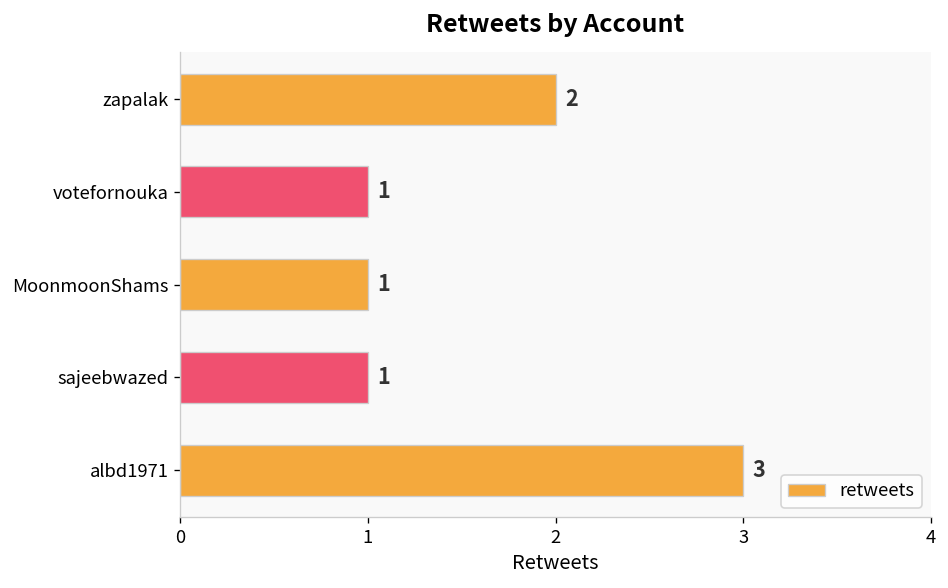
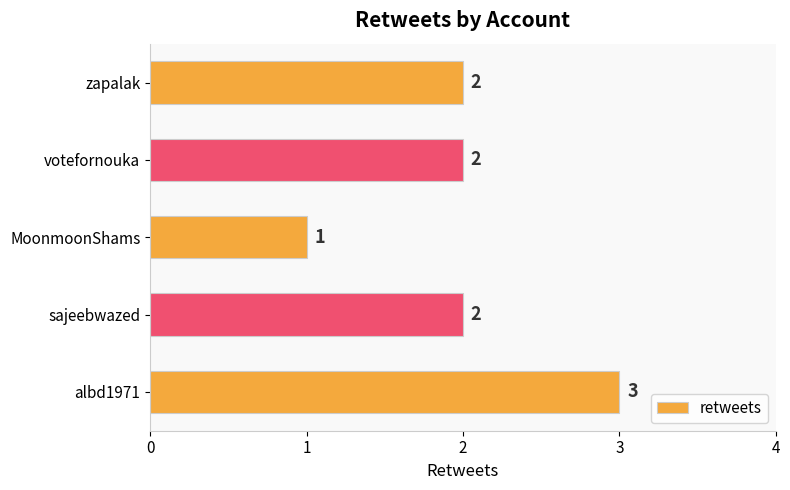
votefornouka: 1 -> 2
sajeebwazed: 1 -> 2
